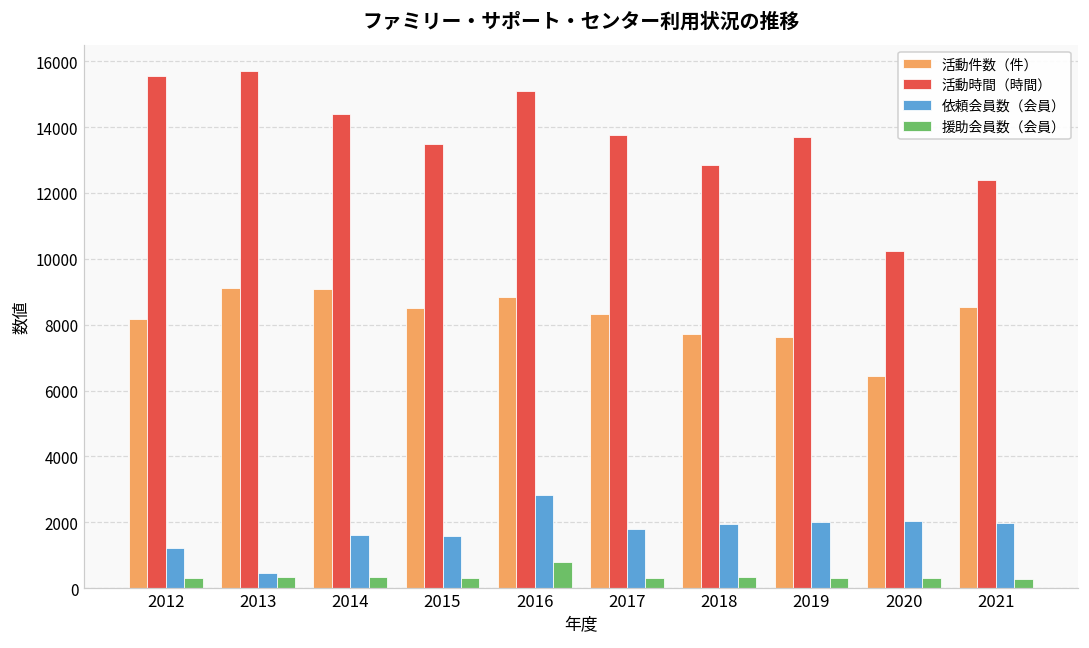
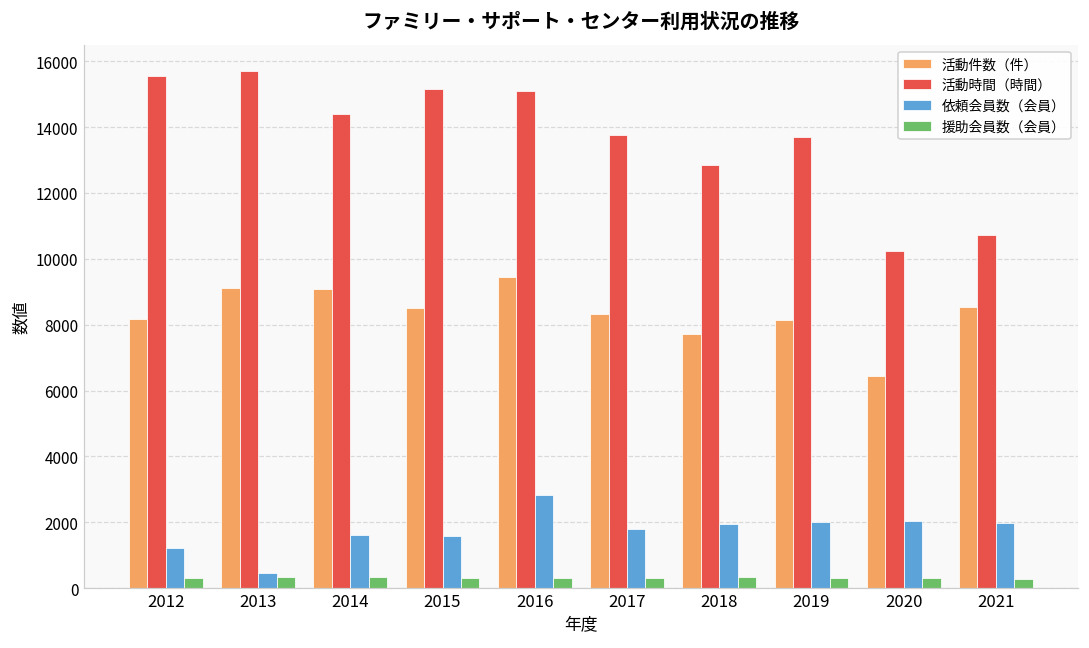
活動時間（時間）, 2015: 13500 -> 15100
活動件数（件）, 2016: 8900 -> 9500
援助会員数（会員）, 2016: 800 -> 300
活動件数（件）, 2019: 7600 -> 8200
活動時間（時間）, 2021: 12400 -> 10700
